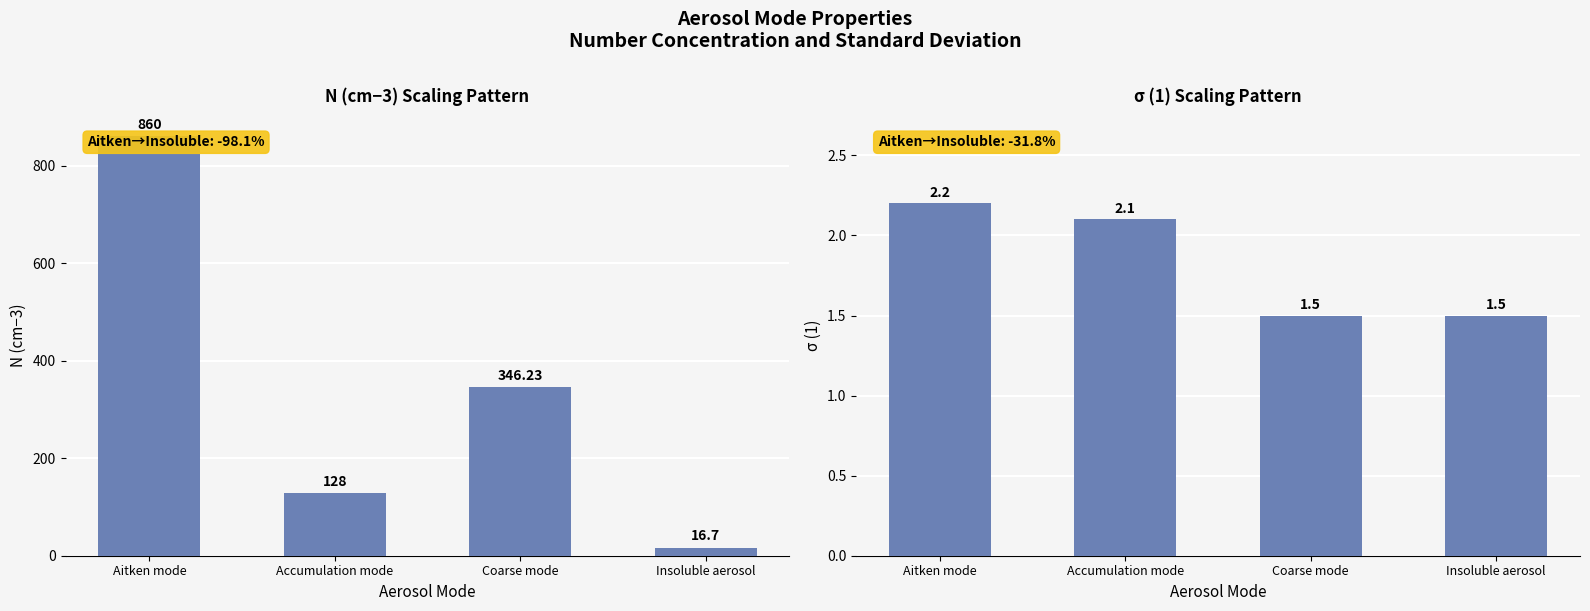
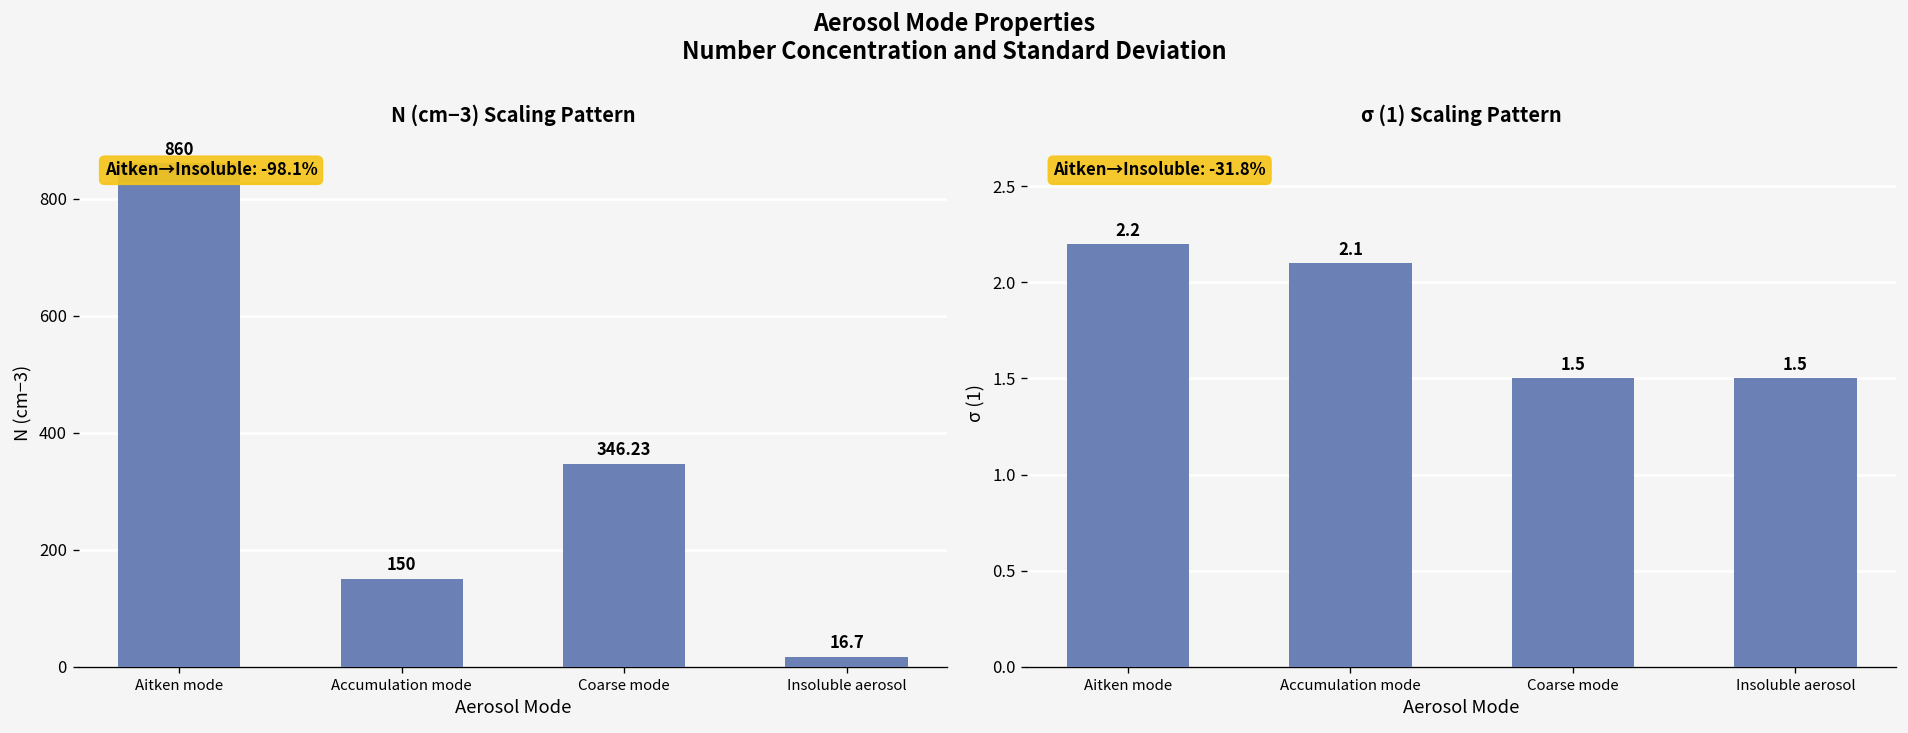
N (cm−3) Scaling Pattern, Accumulation mode: 128 -> 150
